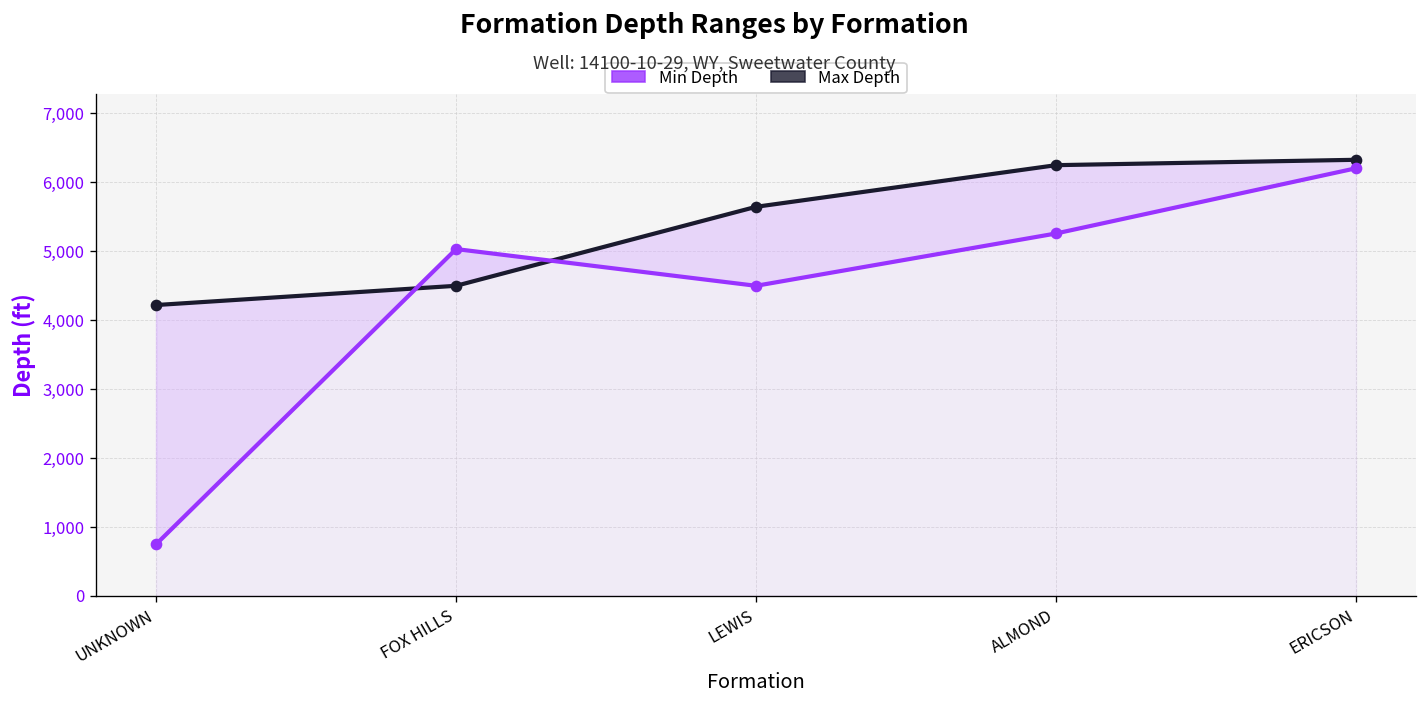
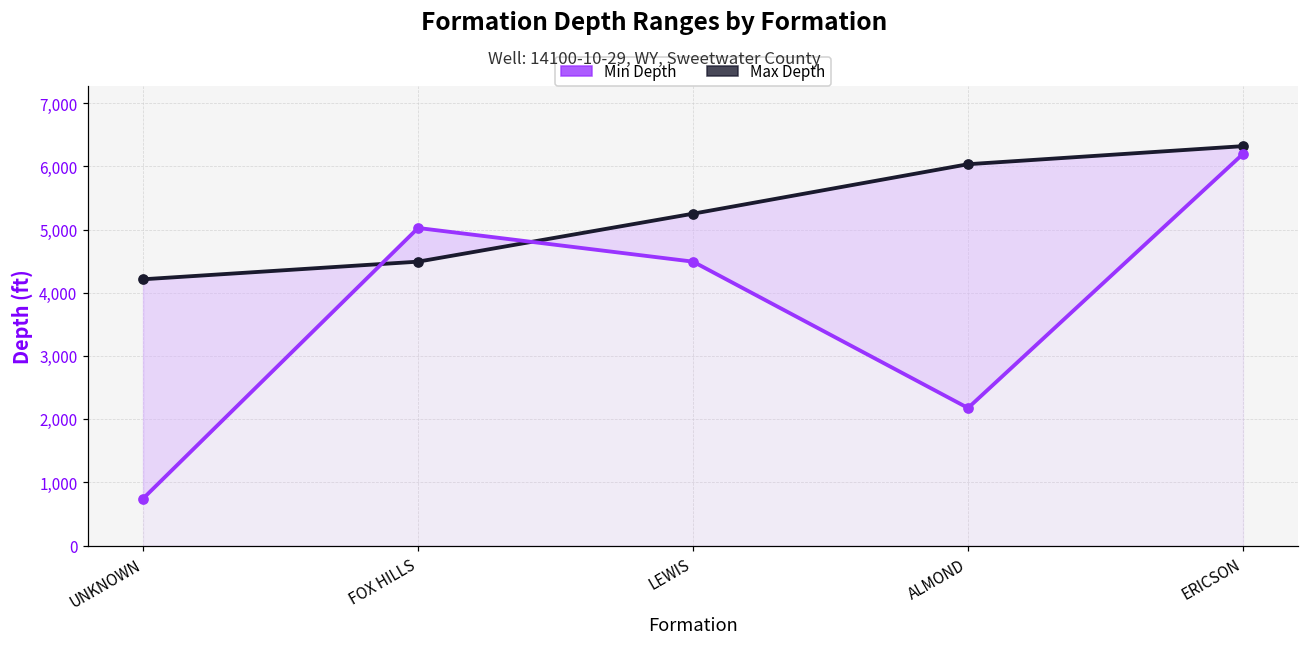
Max Depth, LEWIS: 5,600 -> 5,300
Max Depth, ALMOND: 6,200 -> 6,000
Min Depth, ALMOND: 5,300 -> 2,200
